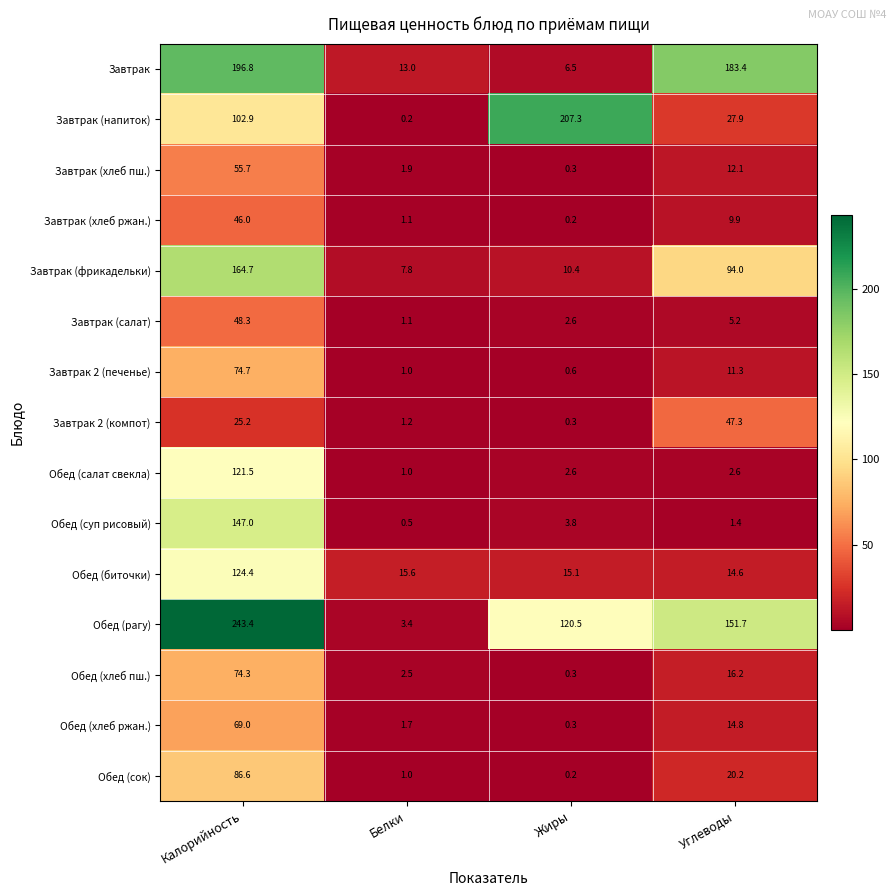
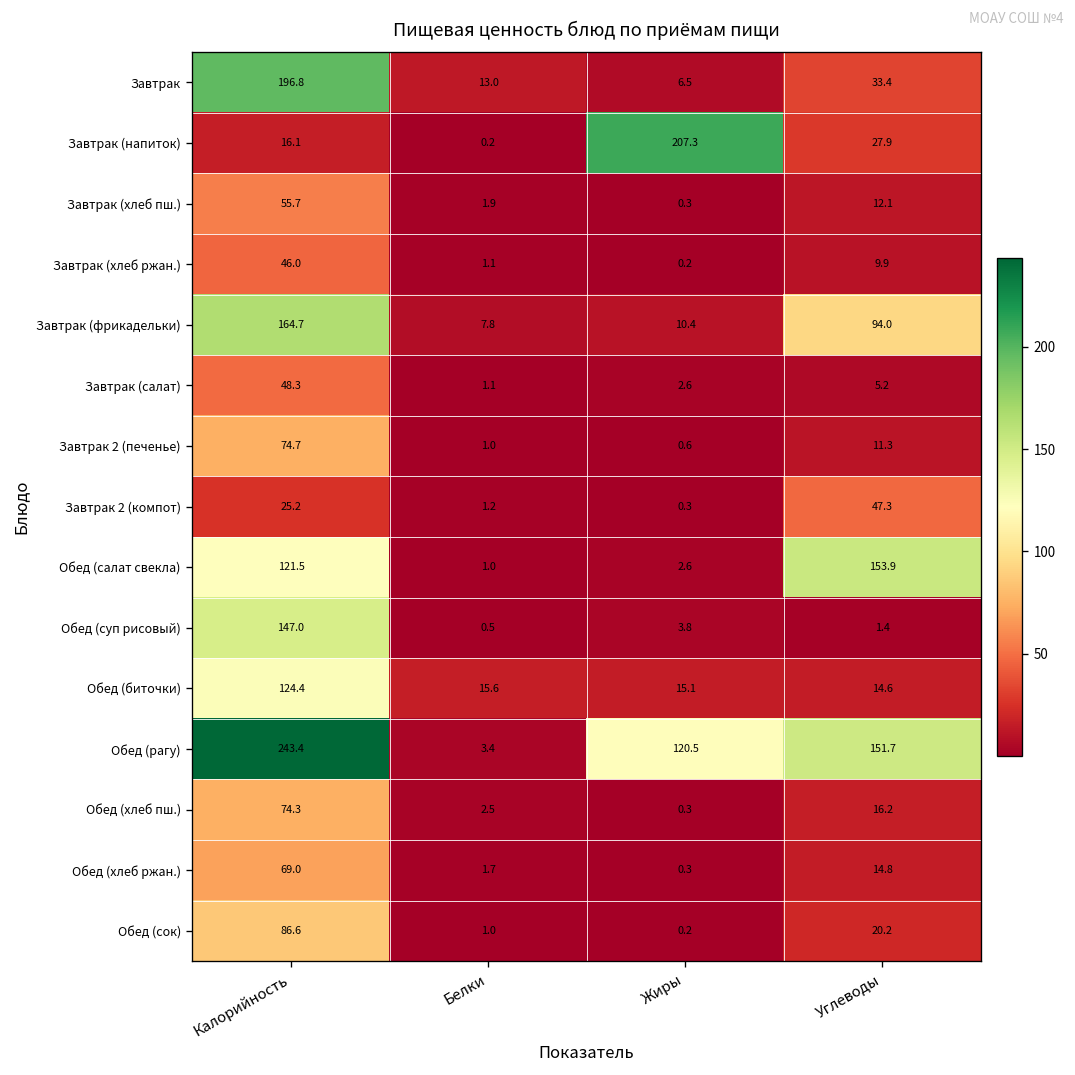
Завтрак, Углеводы: 183.4 -> 33.4
Завтрак (напиток), Калорийность: 102.9 -> 16.1
Обед (салат свекла), Углеводы: 2.6 -> 153.9
